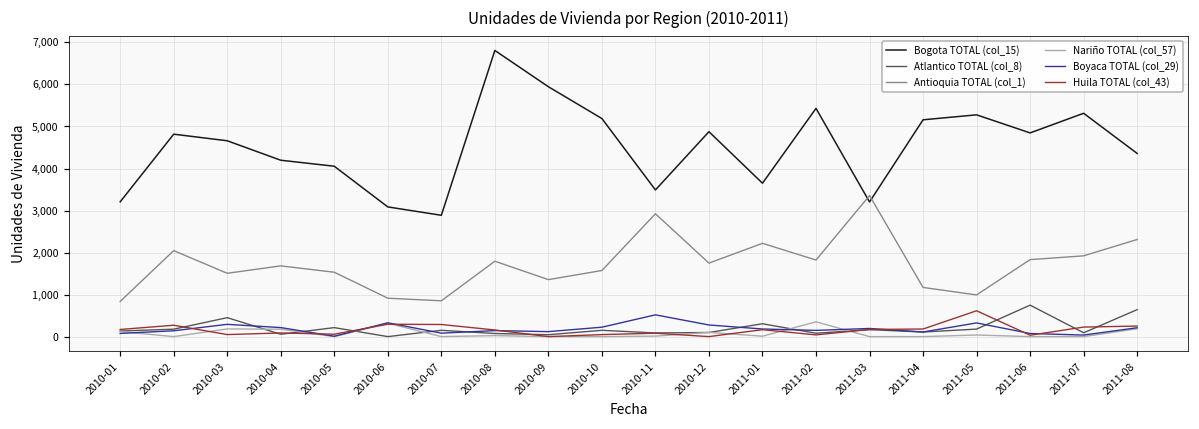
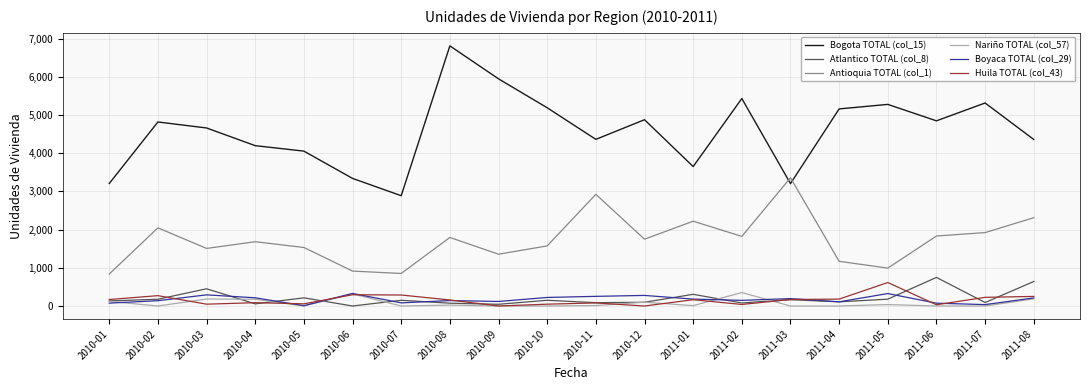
Bogota TOTAL (col_15), 2010-06: 3,100 -> 3,300
Bogota TOTAL (col_15), 2010-11: 3,500 -> 4,400
Boyaca TOTAL (col_29), 2010-11: 500 -> 300
